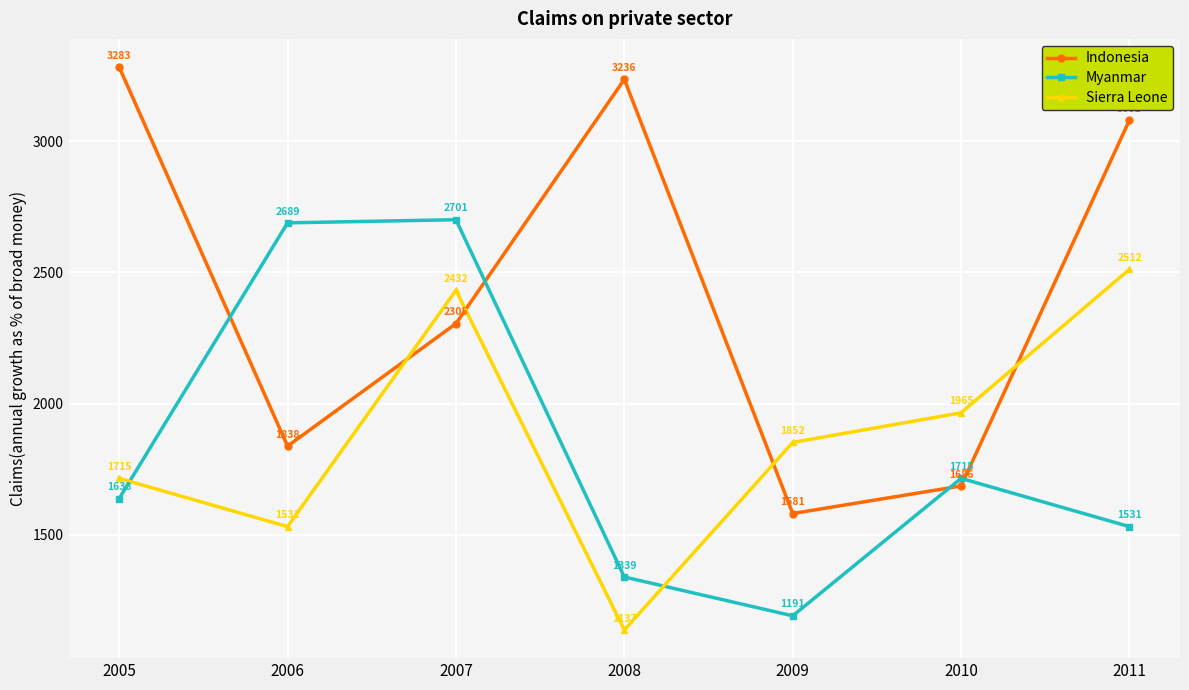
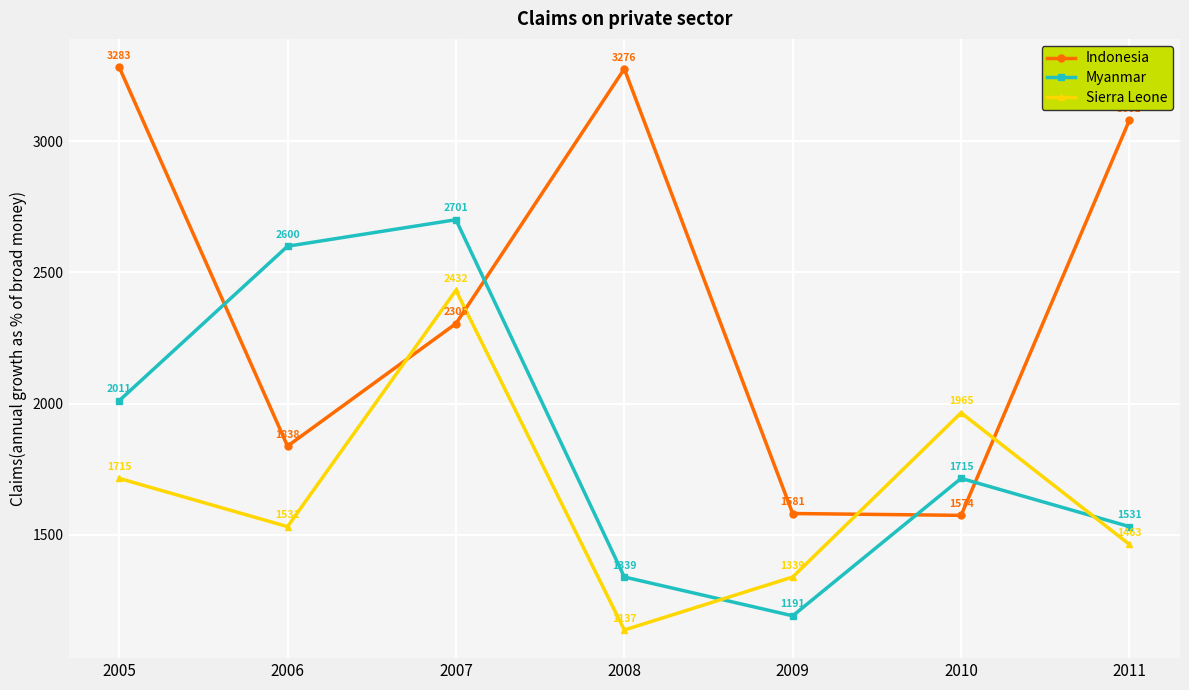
Myanmar, 2005: 1638 -> 2011
Myanmar, 2006: 2689 -> 2600
Indonesia, 2008: 3236 -> 3276
Sierra Leone, 2009: 1852 -> 1339
Indonesia, 2010: 1686 -> 1574
Sierra Leone, 2011: 2512 -> 1463
